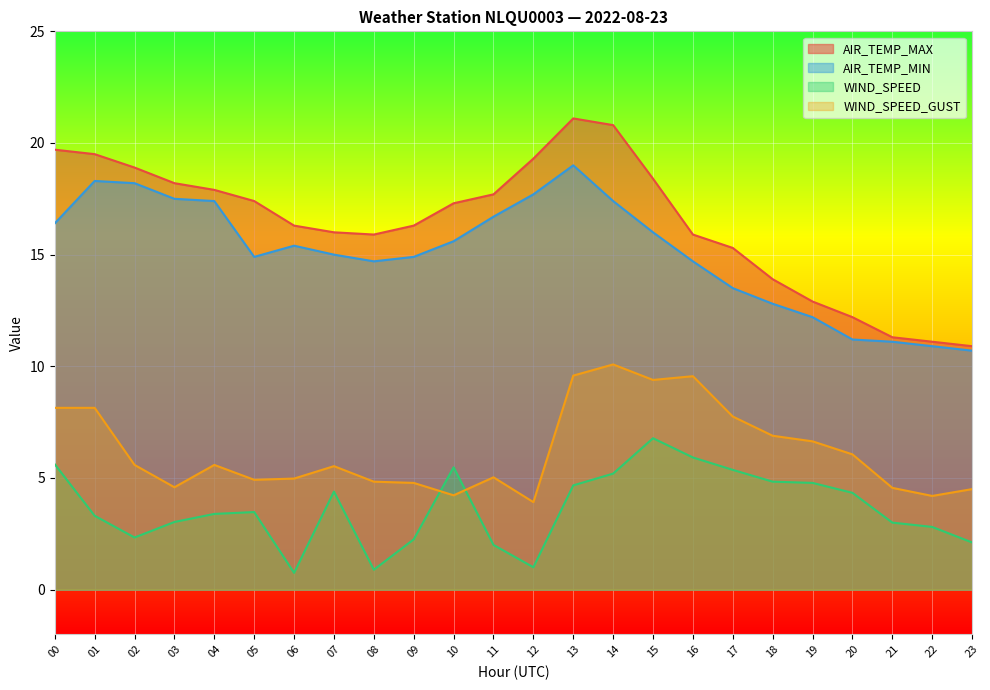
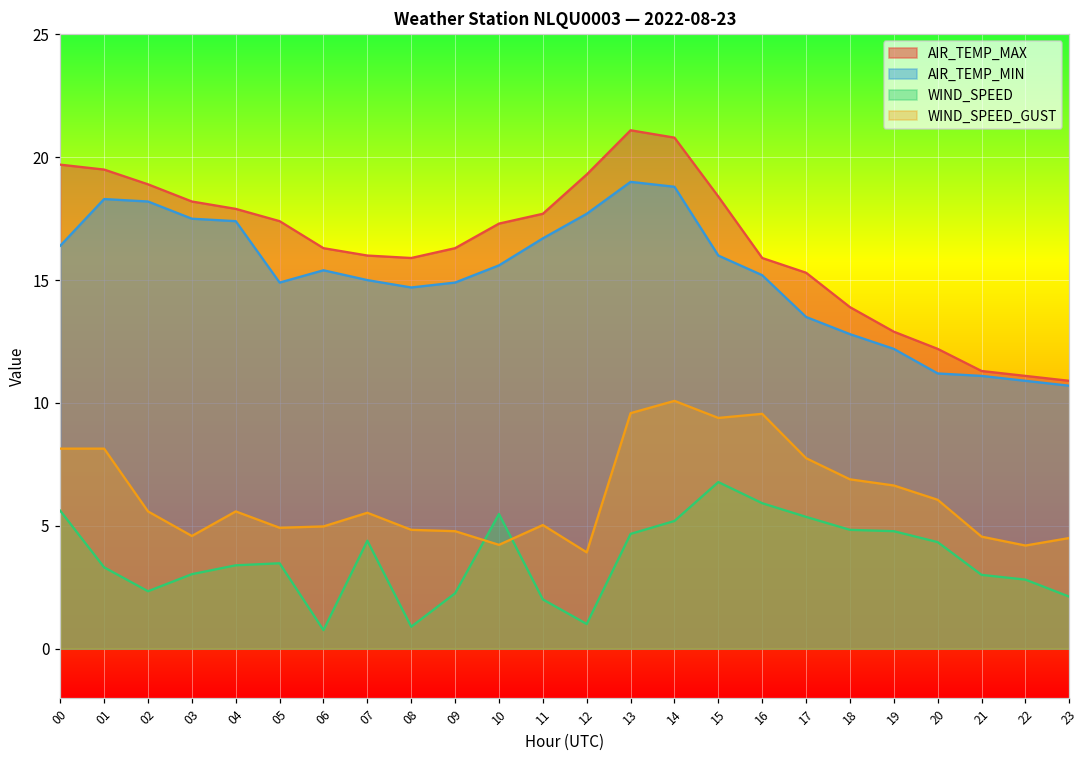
AIR_TEMP_MIN, 14: 17.4 -> 18.8
AIR_TEMP_MIN, 16: 14.7 -> 15.2
